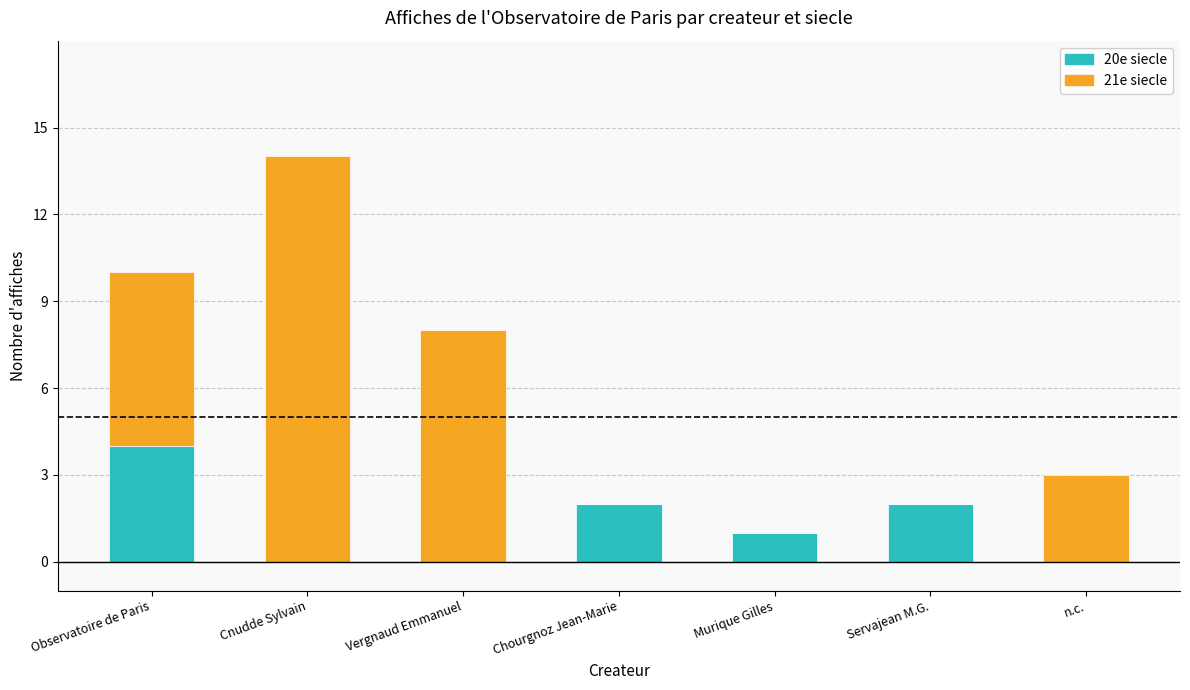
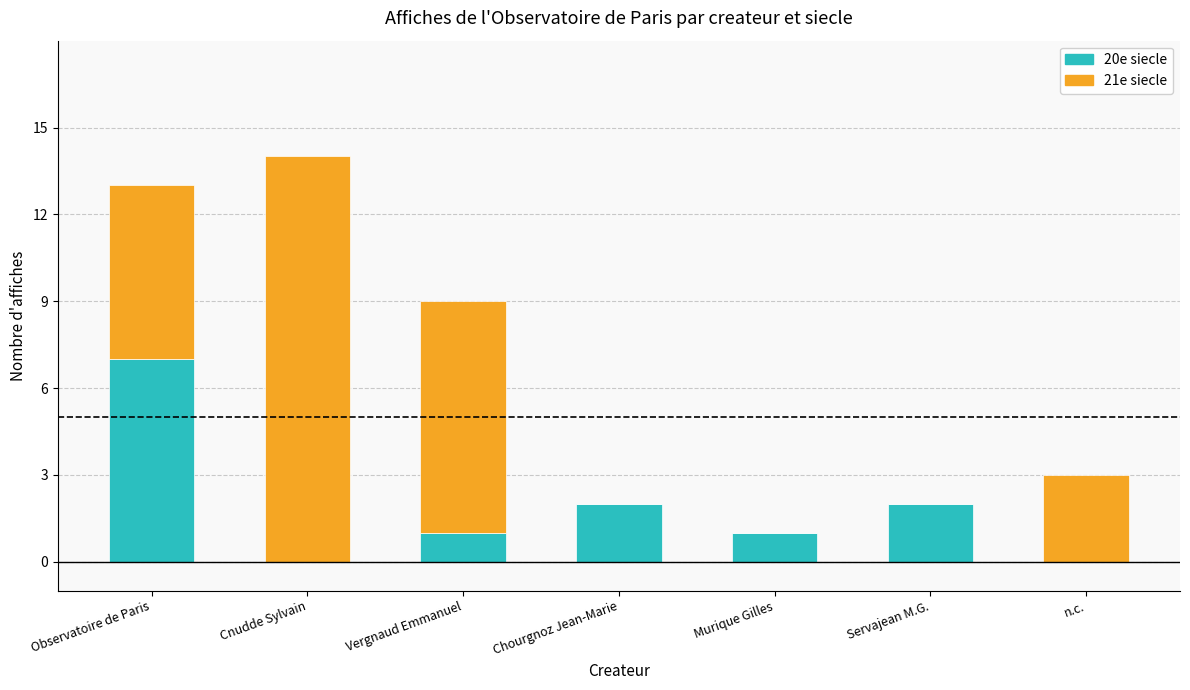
20e siecle, Observatoire de Paris: 4 -> 7
20e siecle, Vergnaud Emmanuel: 0 -> 1
